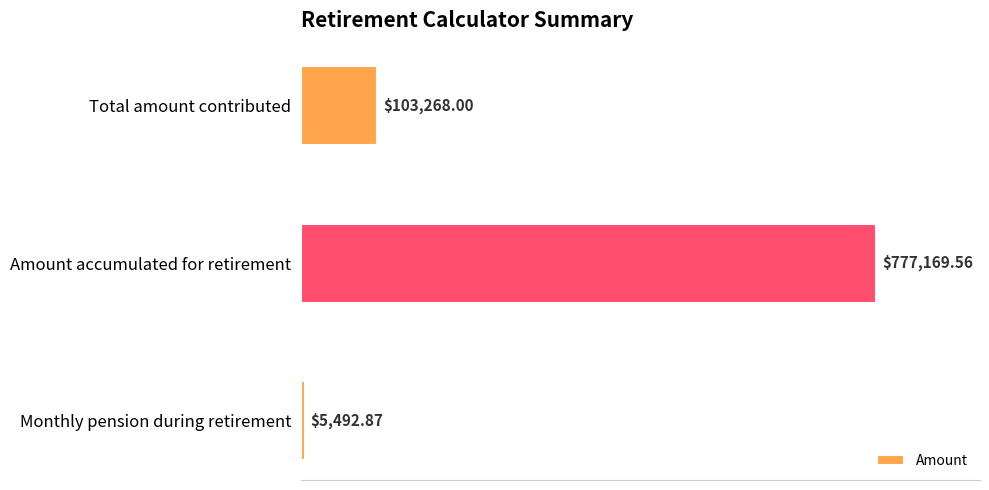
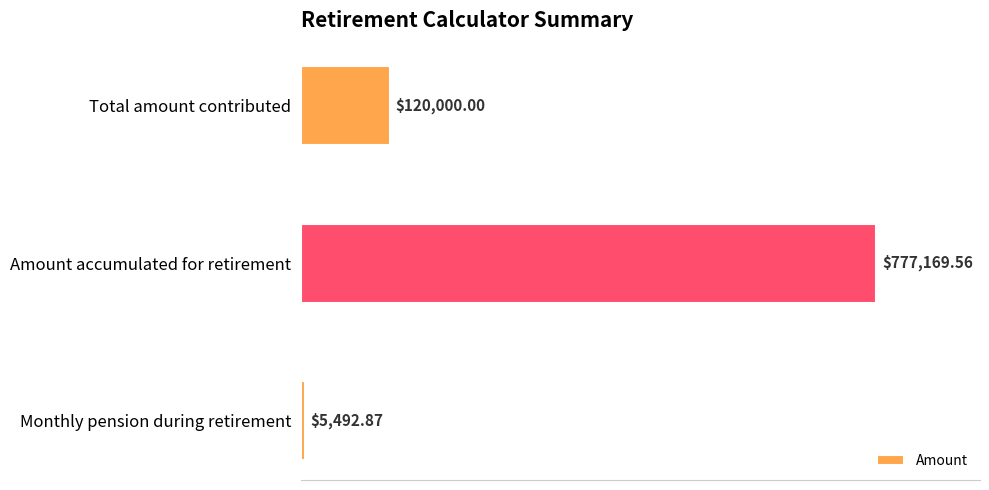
Total amount contributed: $103,268.00 -> $120,000.00
